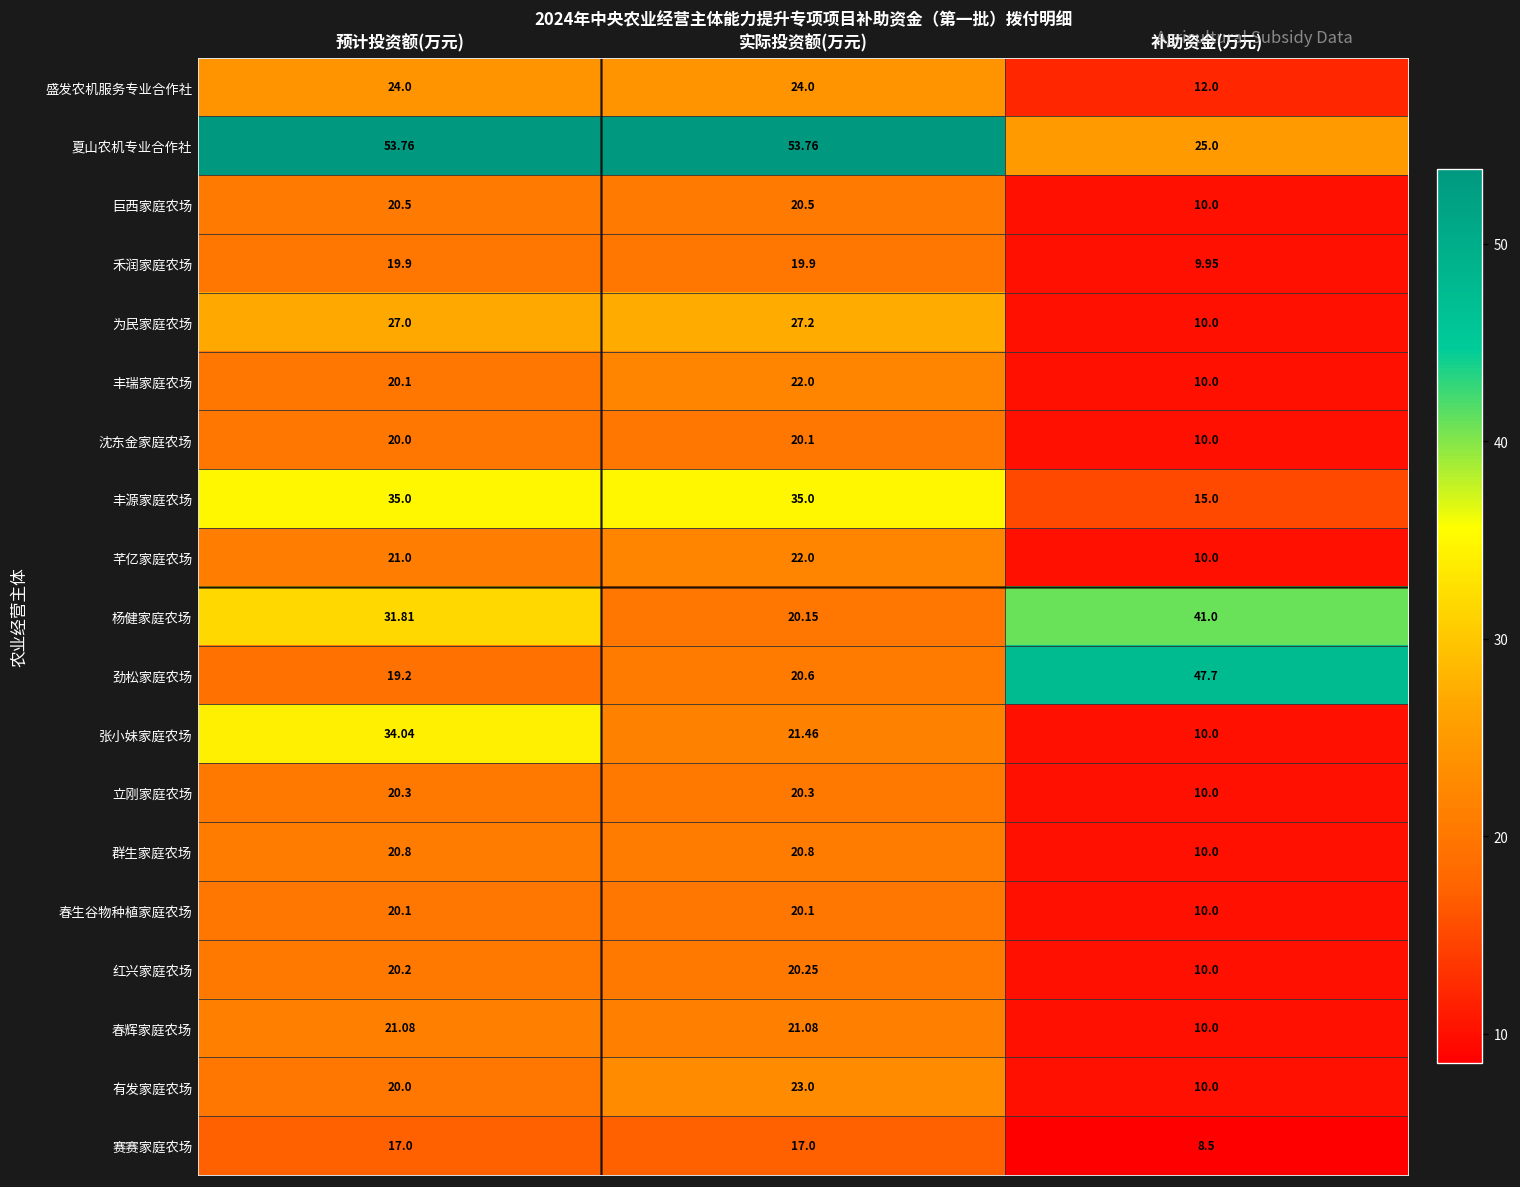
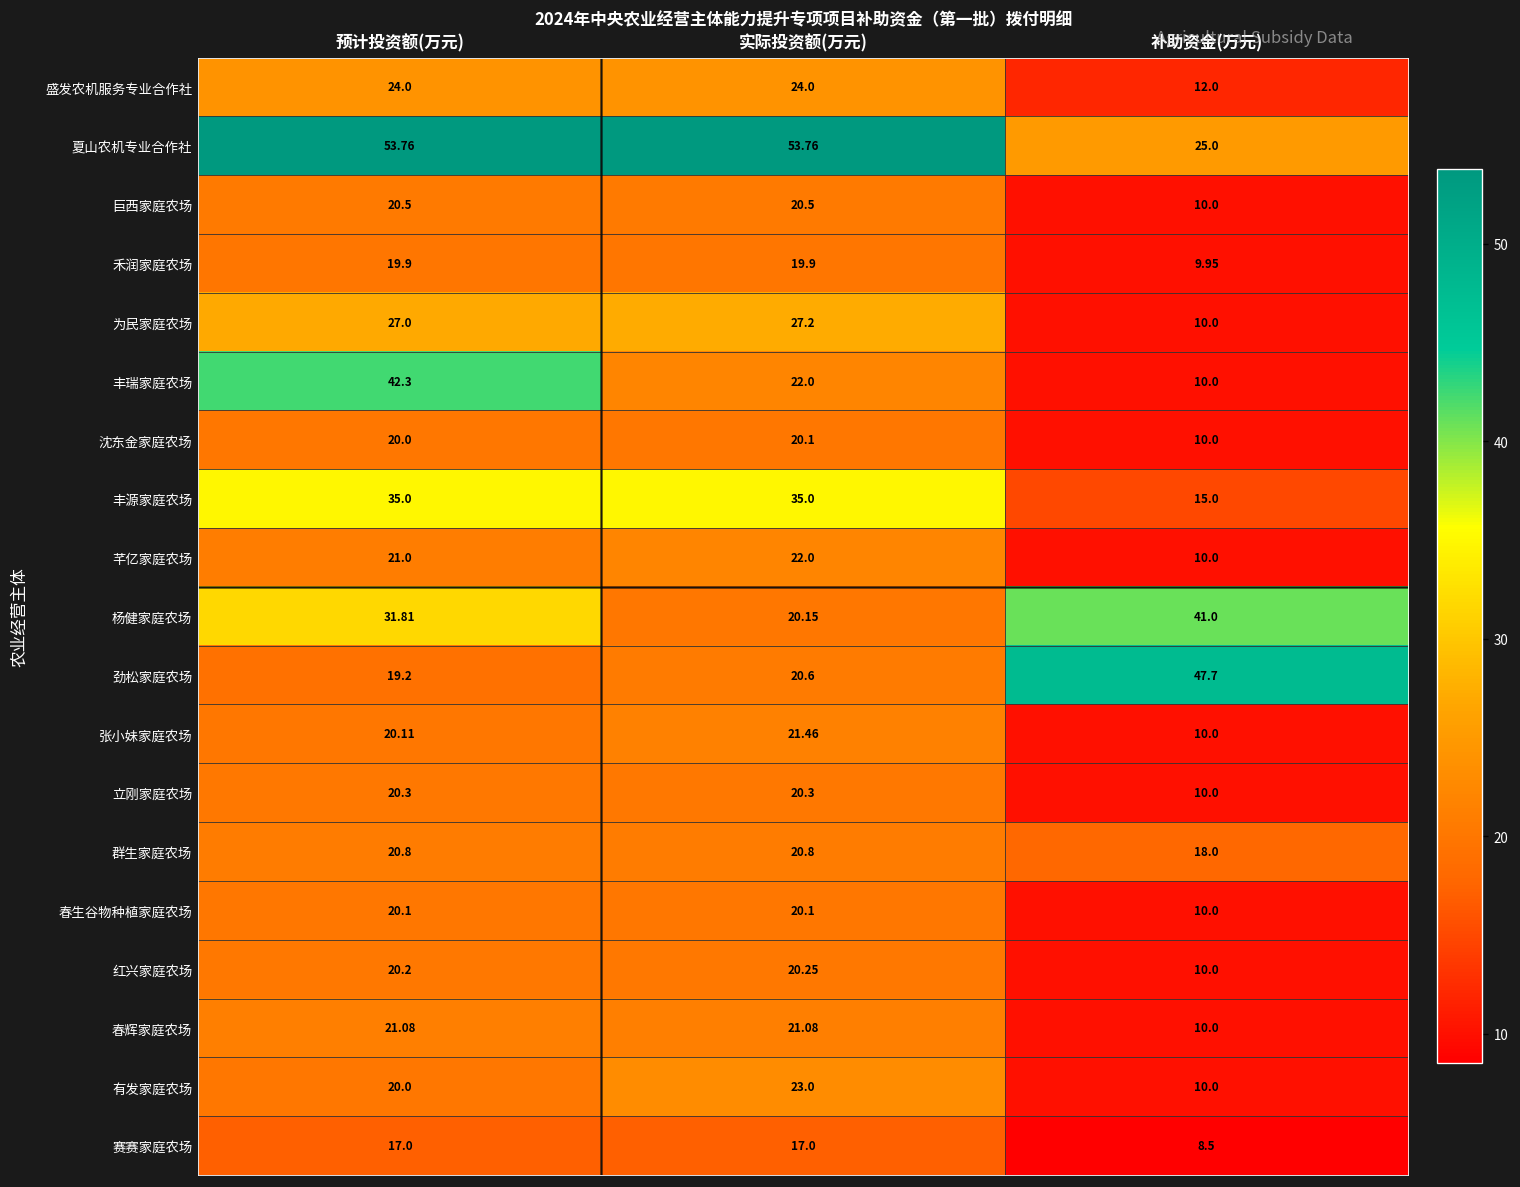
丰瑞家庭农场, 预计投资额(万元): 20.1 -> 42.3
张小妹家庭农场, 预计投资额(万元): 34.04 -> 20.11
群生家庭农场, 补助资金(万元): 10.0 -> 18.0
